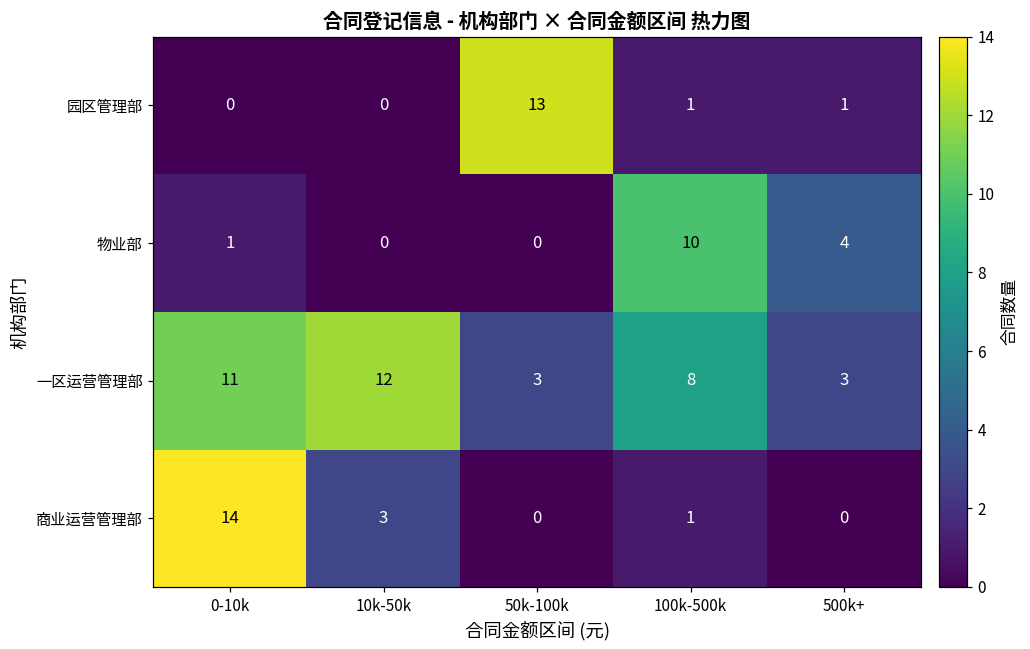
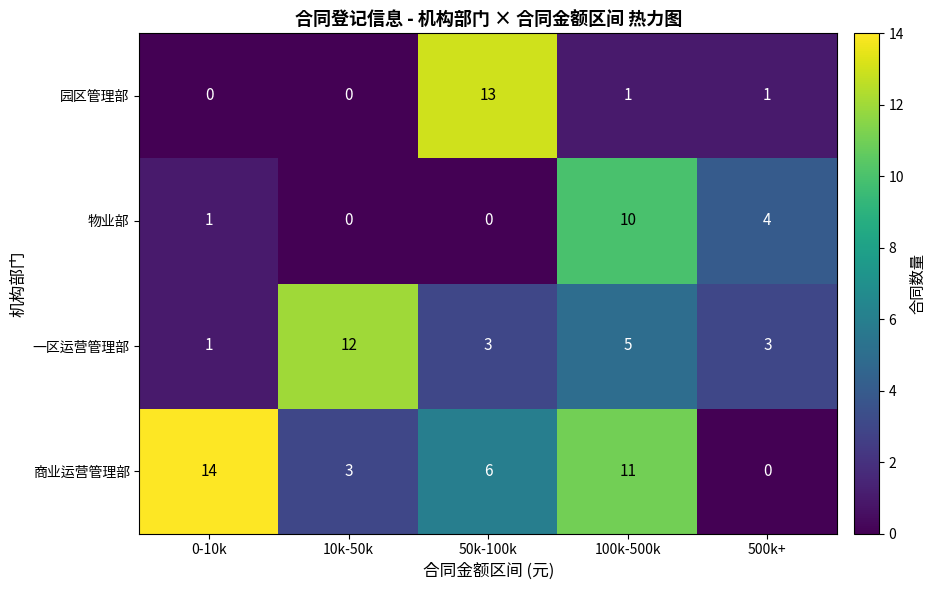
一区运营管理部, 0-10k: 11 -> 1
一区运营管理部, 100k-500k: 8 -> 5
商业运营管理部, 50k-100k: 0 -> 6
商业运营管理部, 100k-500k: 1 -> 11
